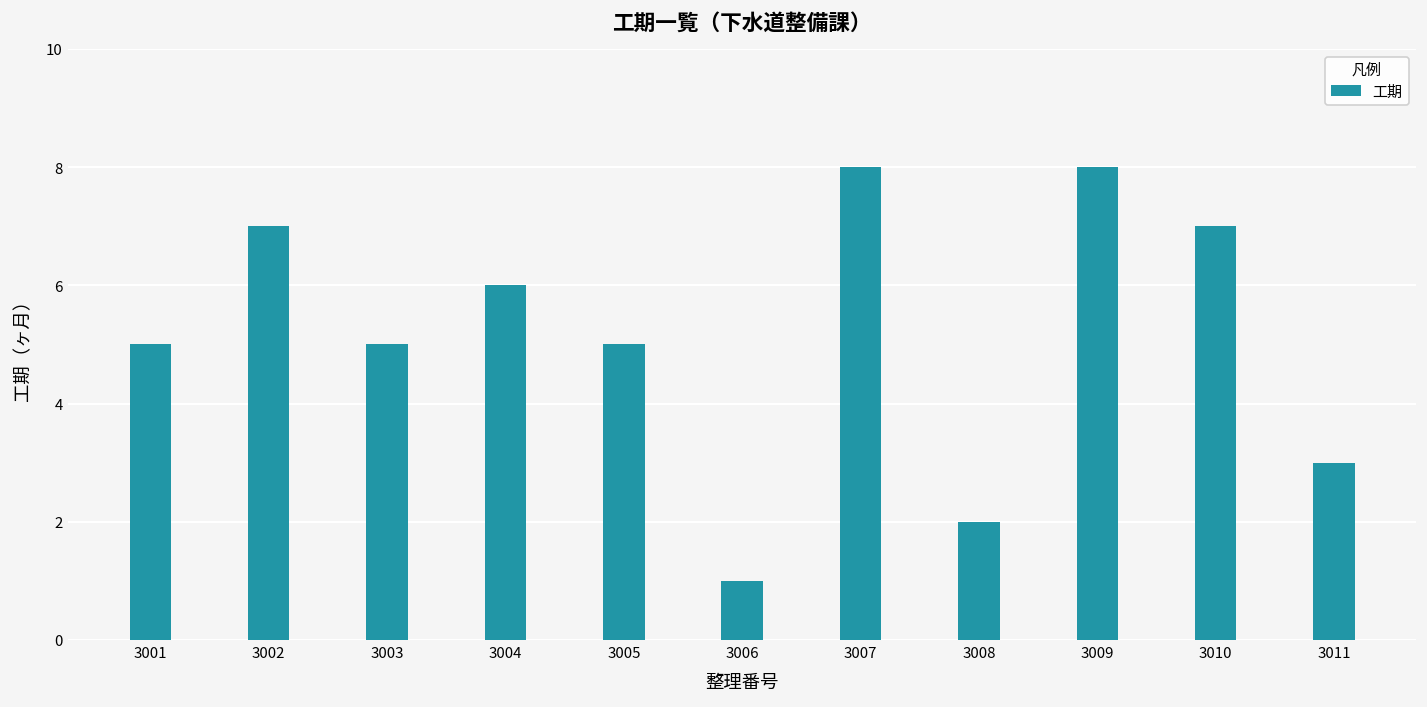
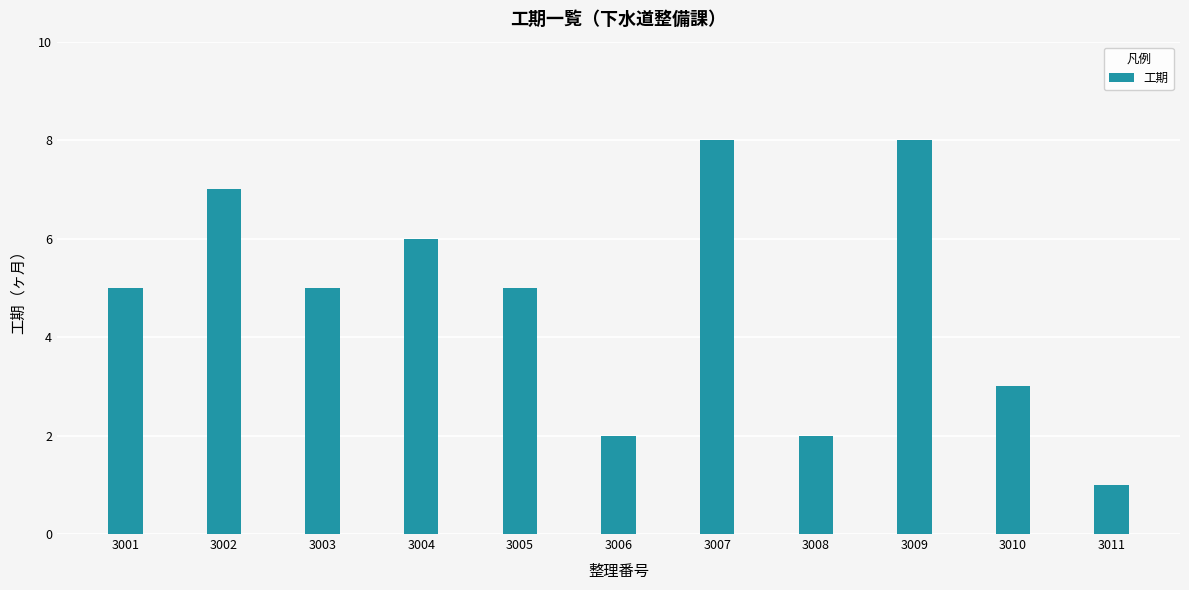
3006: 1 -> 2
3010: 7 -> 3
3011: 3 -> 1
